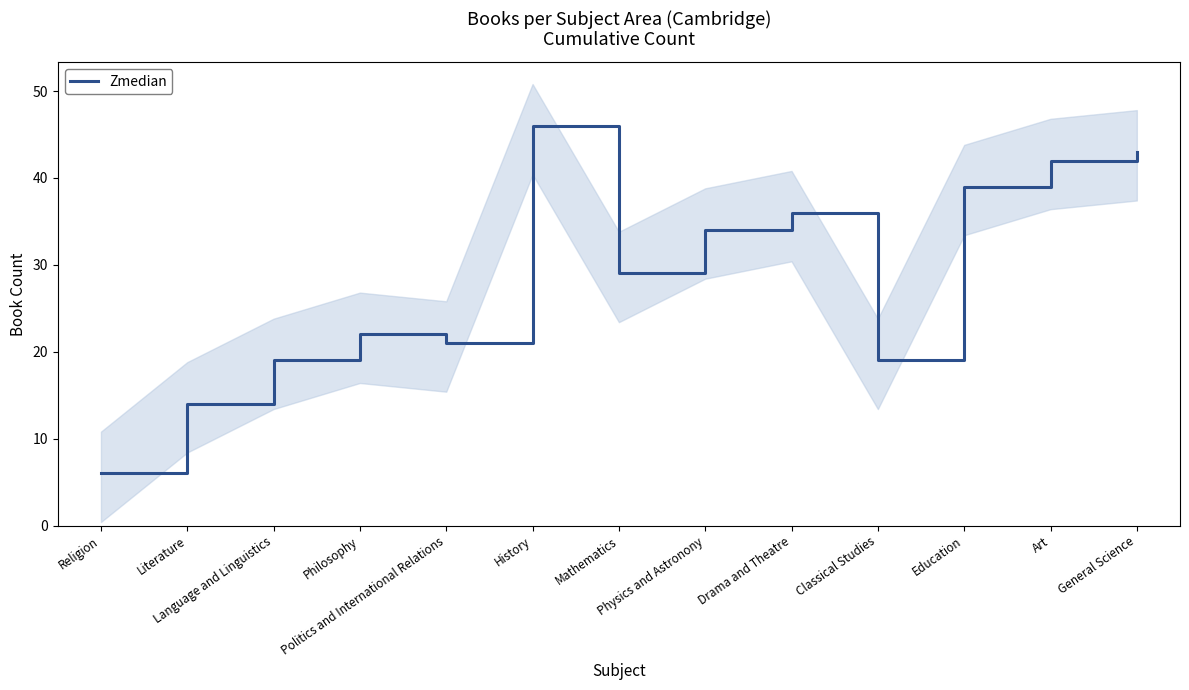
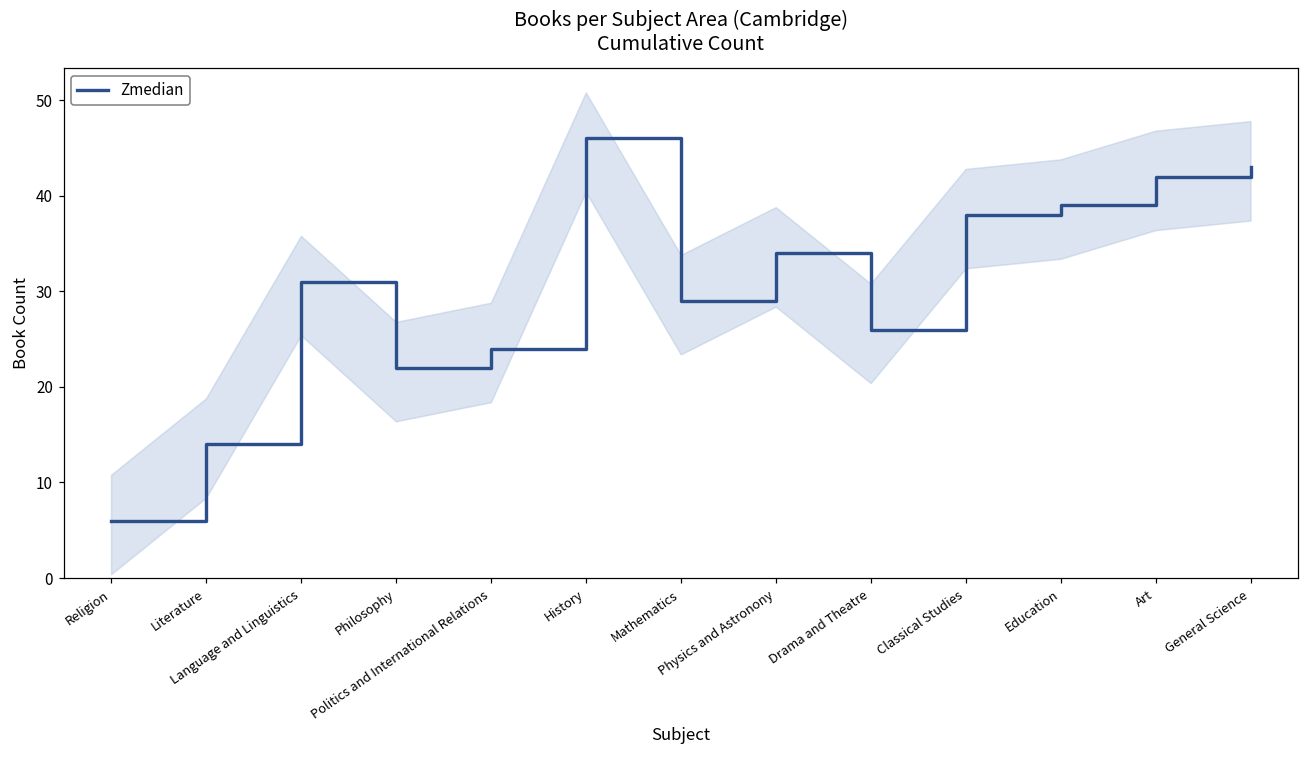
Zmedian, Language and Linguistics: 19 -> 31
Zmedian, Politics and International Relations: 21 -> 24
Zmedian, Drama and Theatre: 36 -> 26
Zmedian, Classical Studies: 19 -> 38
